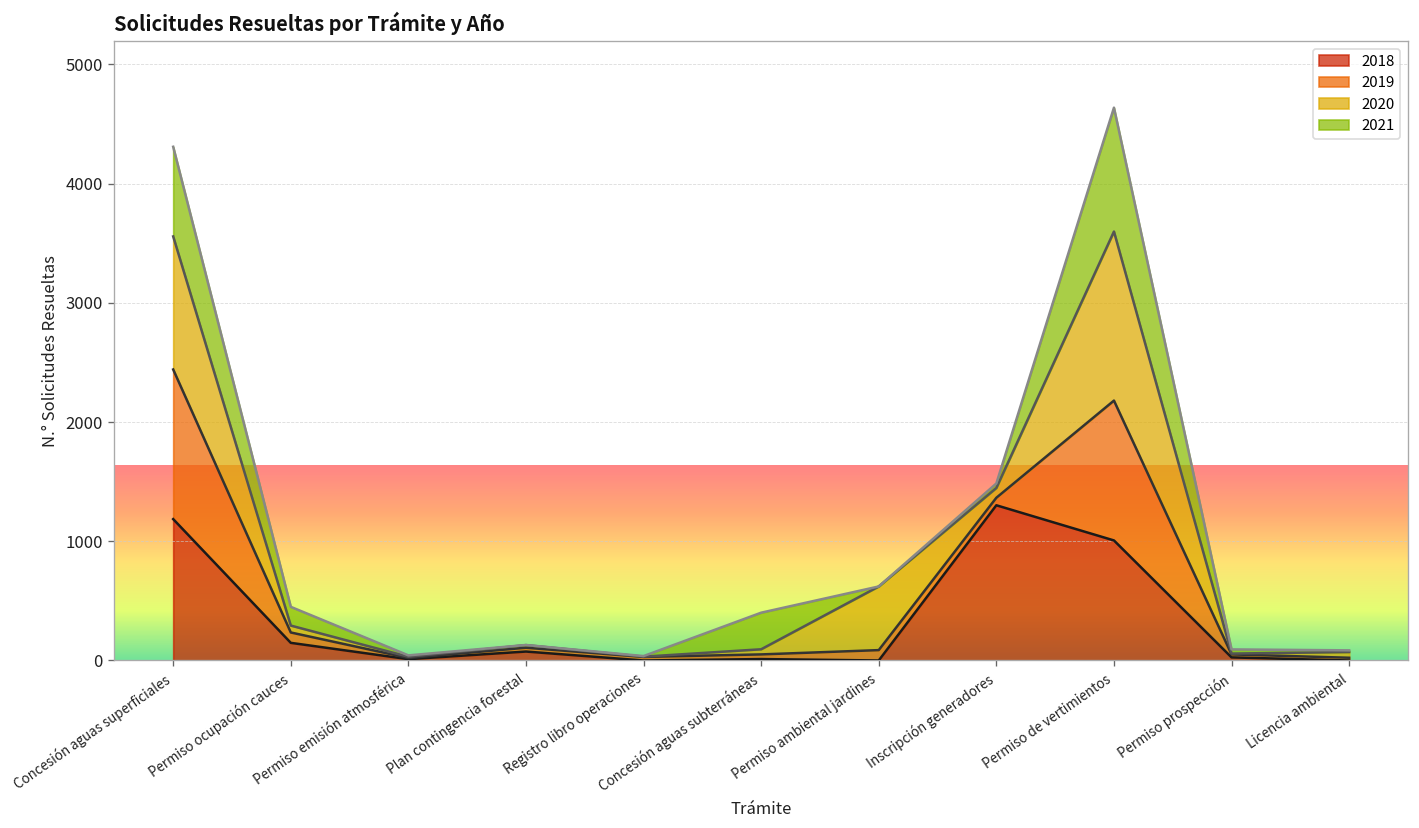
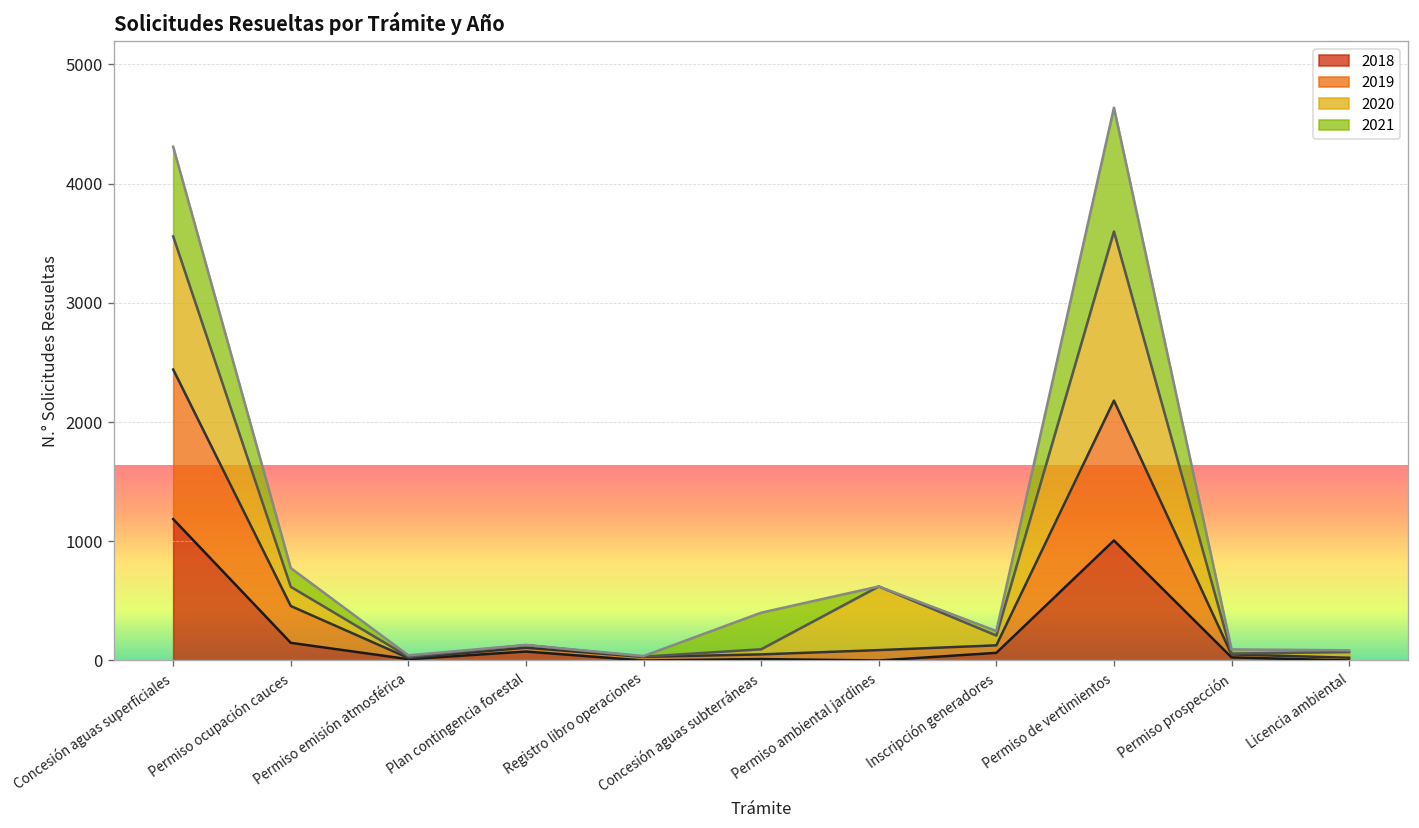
2019, Permiso ocupación cauces: 100 -> 300
2020, Permiso ocupación cauces: 100 -> 200
2018, Inscripción generadores: 1300 -> 100
